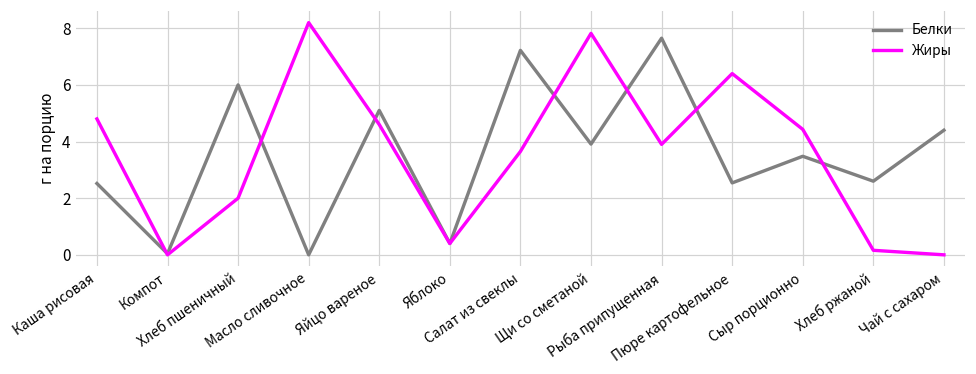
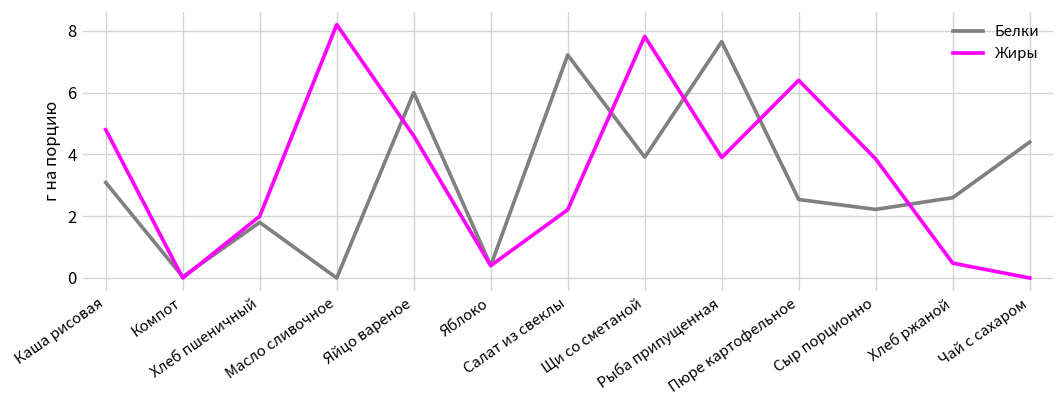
Белки, Каша рисовая: 2.5 -> 3.1
Белки, Хлеб пшеничный: 6.0 -> 1.8
Белки, Яйцо вареное: 5.1 -> 6.0
Жиры, Салат из свеклы: 3.7 -> 2.2
Белки, Сыр порционно: 3.5 -> 2.2
Жиры, Сыр порционно: 4.4 -> 3.9
Жиры, Хлеб ржаной: 0.2 -> 0.5
